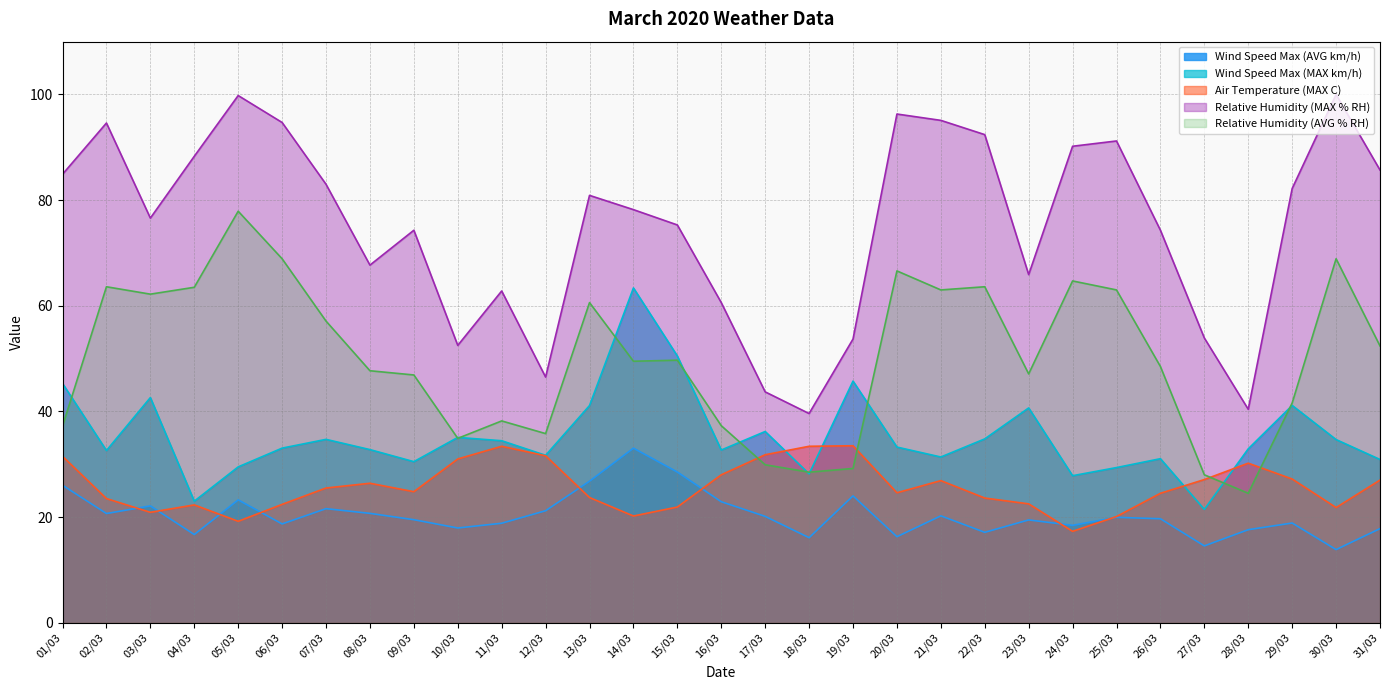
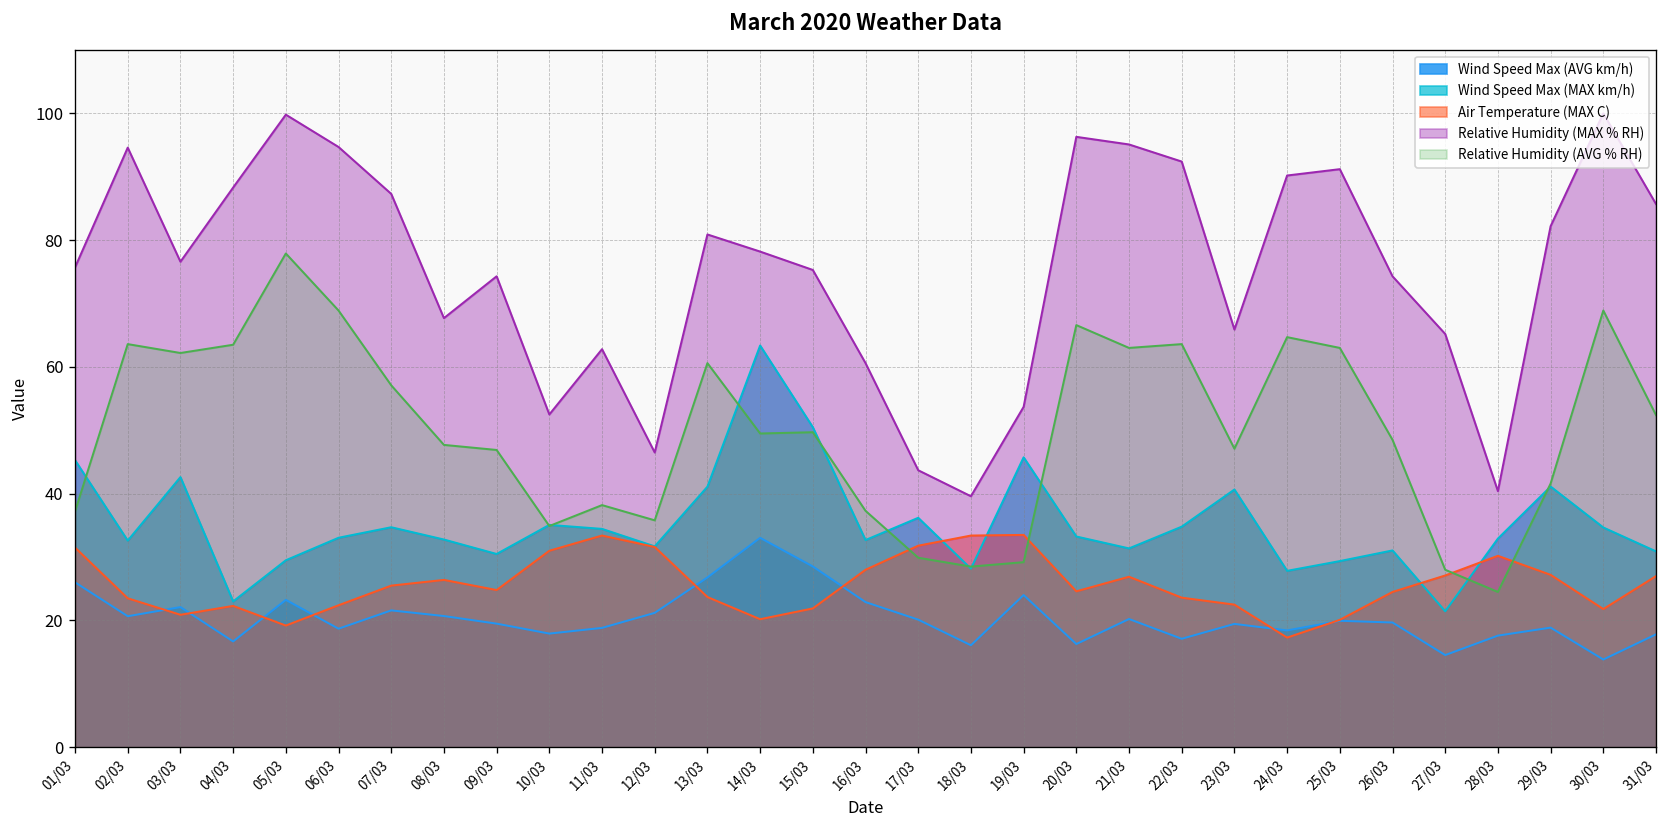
Relative Humidity (MAX % RH), 01/03: 85 -> 76
Relative Humidity (MAX % RH), 07/03: 83 -> 87
Relative Humidity (MAX % RH), 27/03: 54 -> 65
